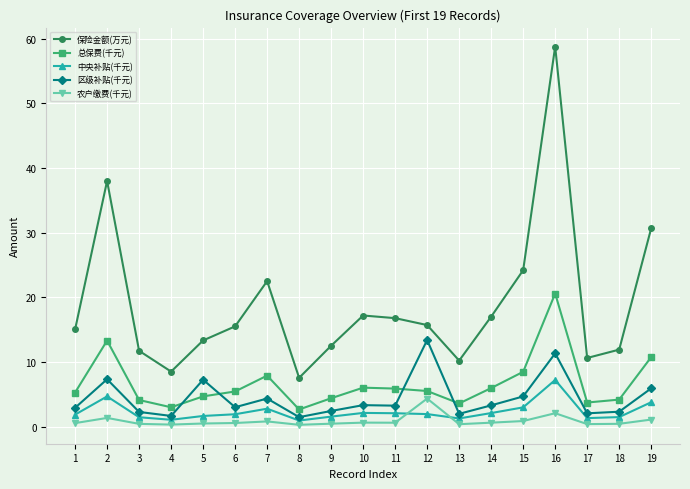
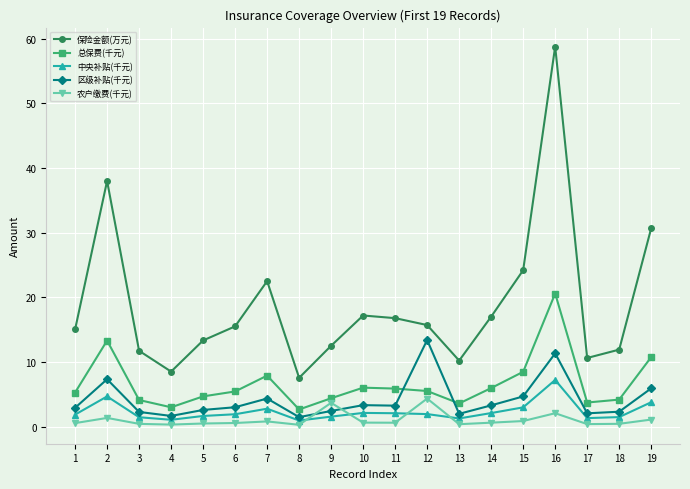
区级补贴(千元), 5: 7 -> 3
农户缴费(千元), 9: 0 -> 4
